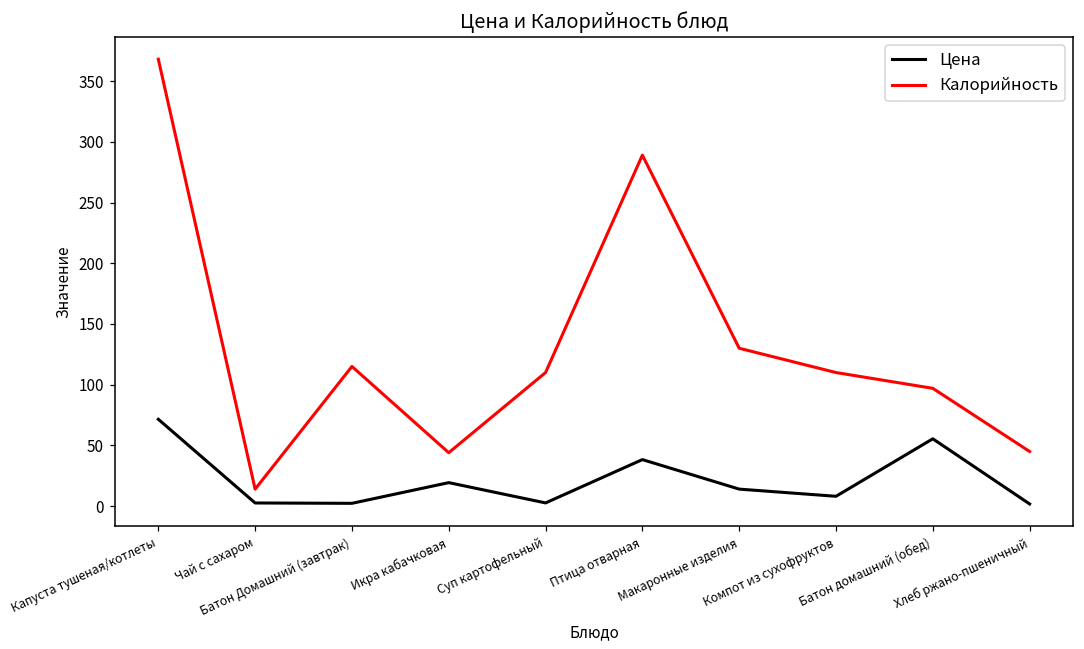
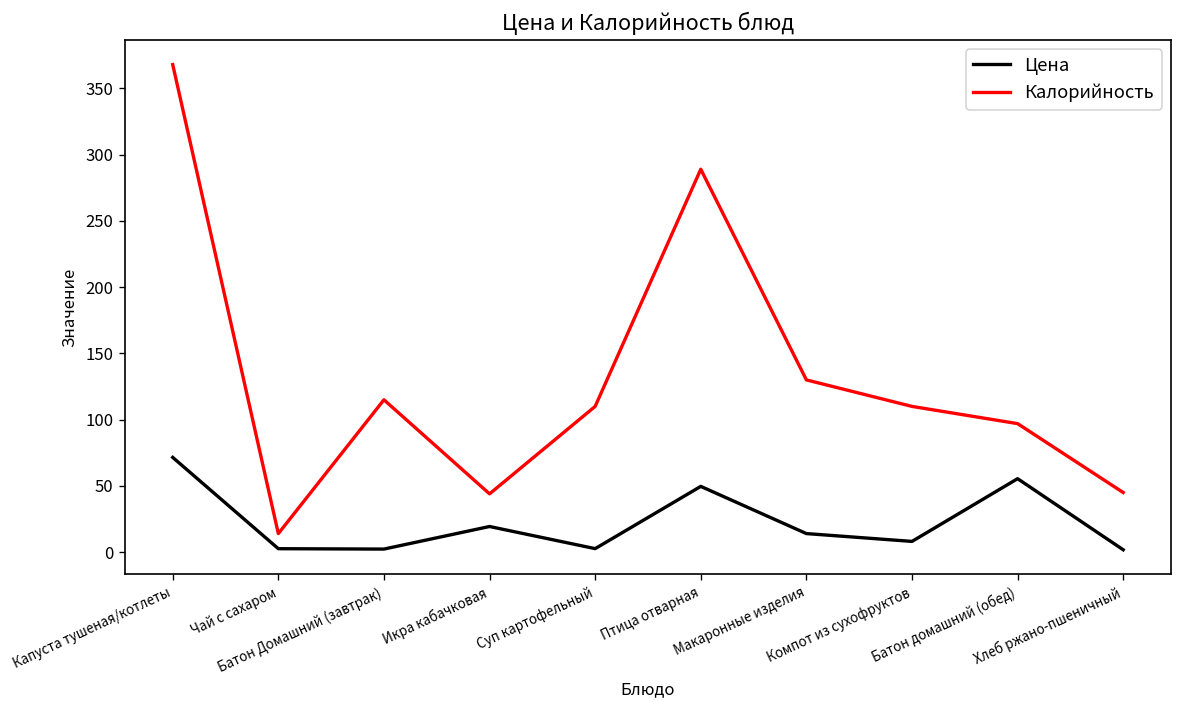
Цена, Птица отварная: 38 -> 50
